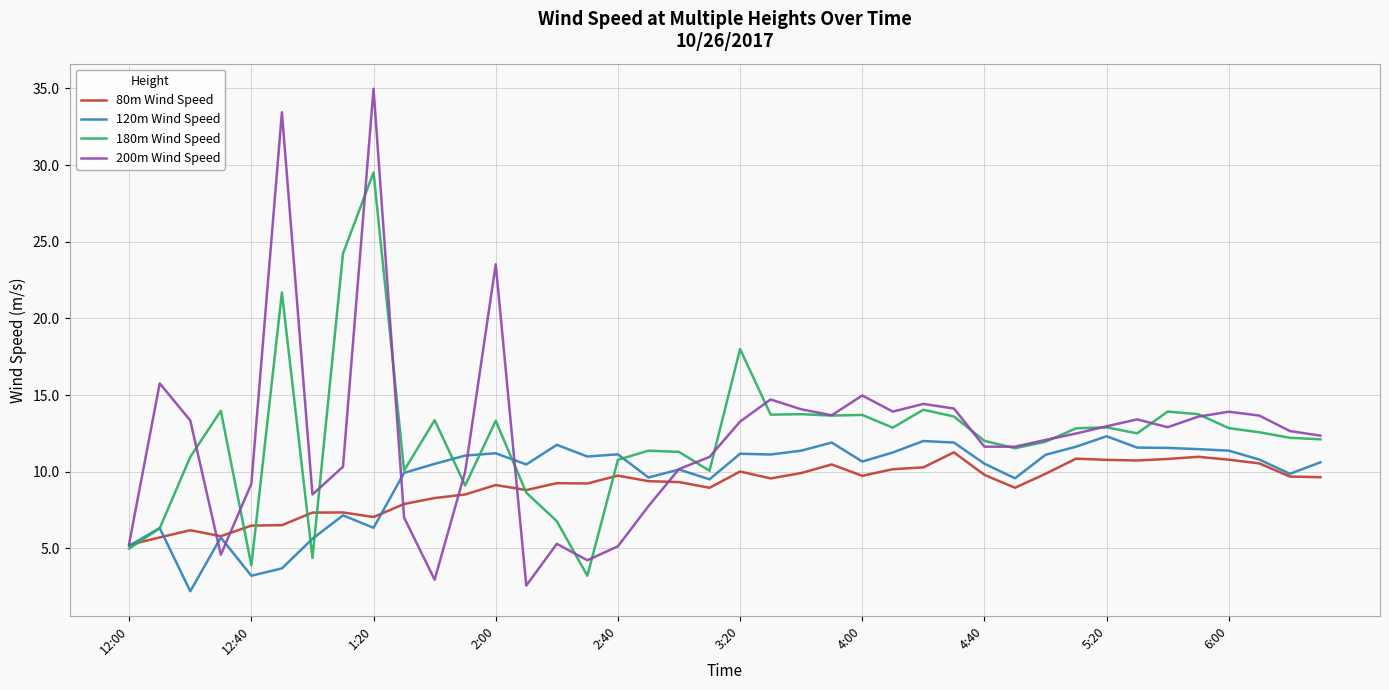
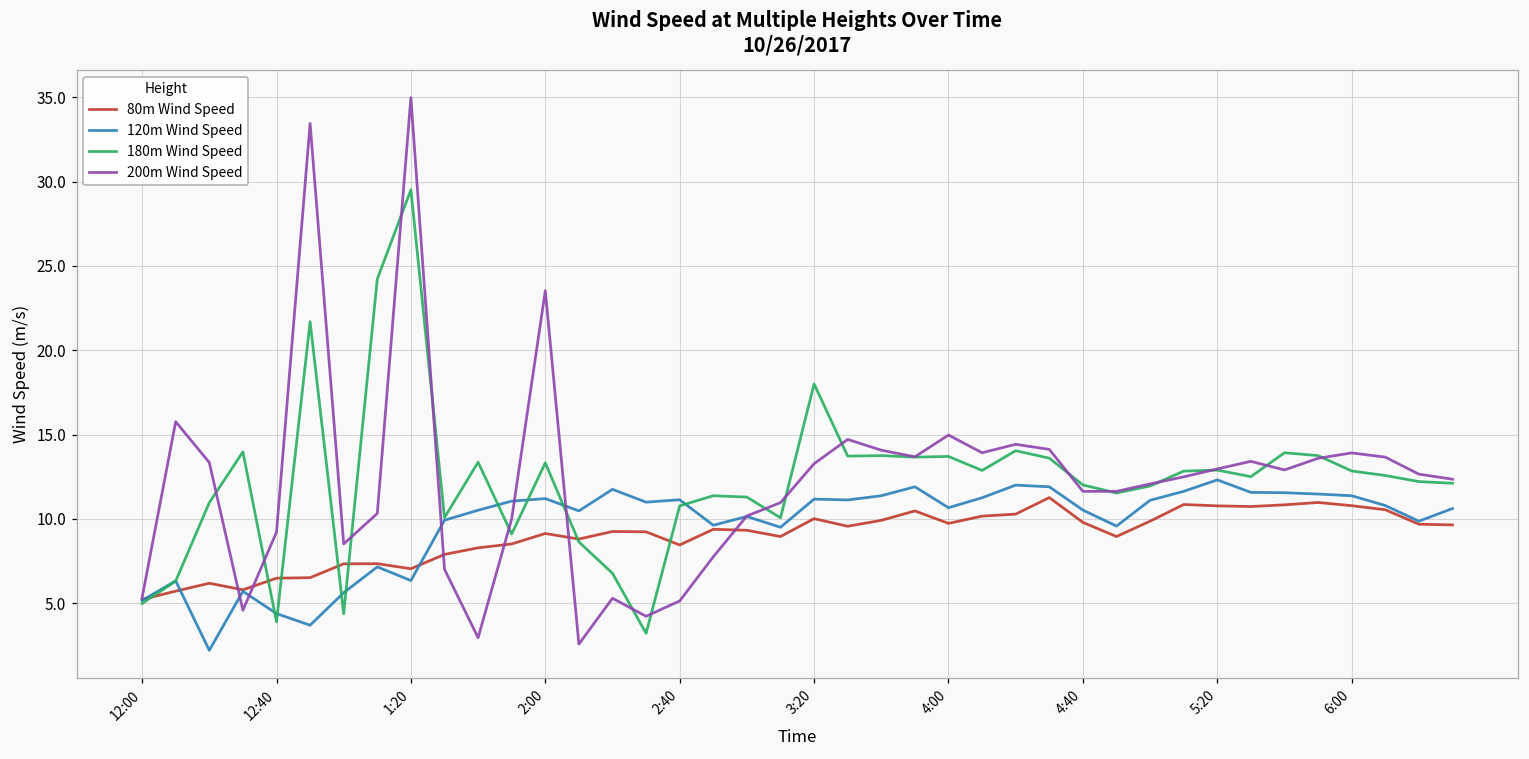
120m Wind Speed, 12:40: 3.2 -> 4.4
80m Wind Speed, 2:40: 9.7 -> 8.5
